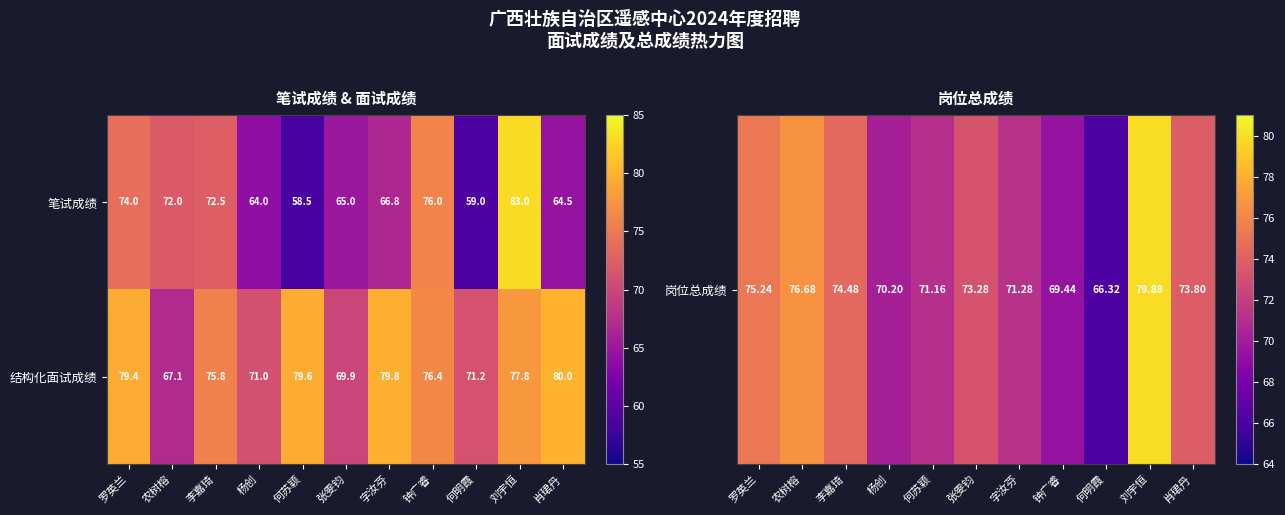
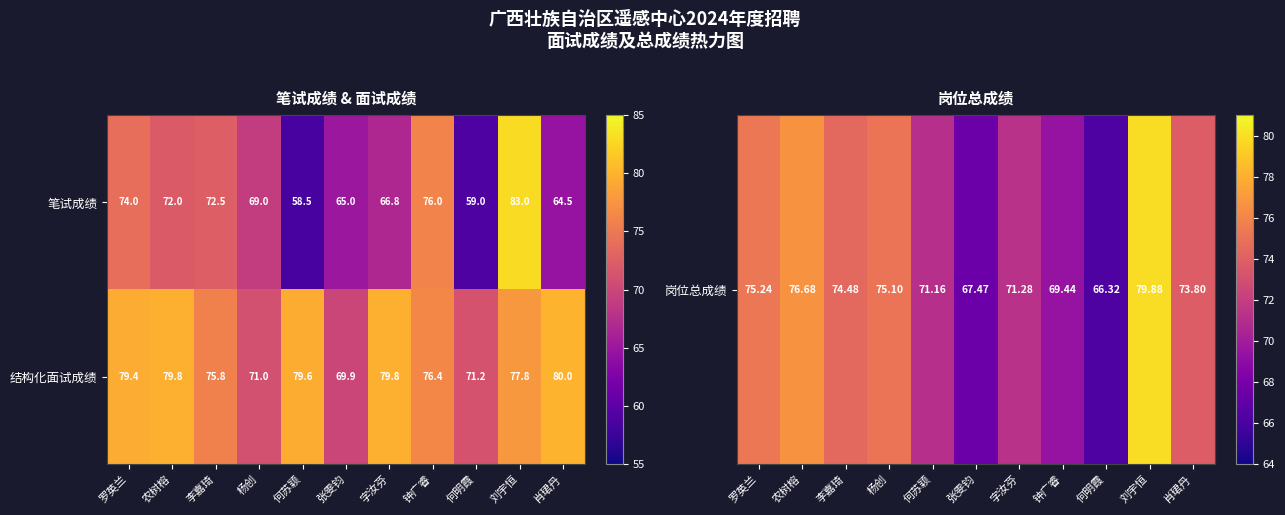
笔试成绩 & 面试成绩, 笔试成绩, 杨创: 64.0 -> 69.0
笔试成绩 & 面试成绩, 结构化面试成绩, 农树榕: 67.1 -> 79.8
岗位总成绩, 岗位总成绩, 杨创: 70.20 -> 75.10
岗位总成绩, 岗位总成绩, 张雯钧: 73.28 -> 67.47
